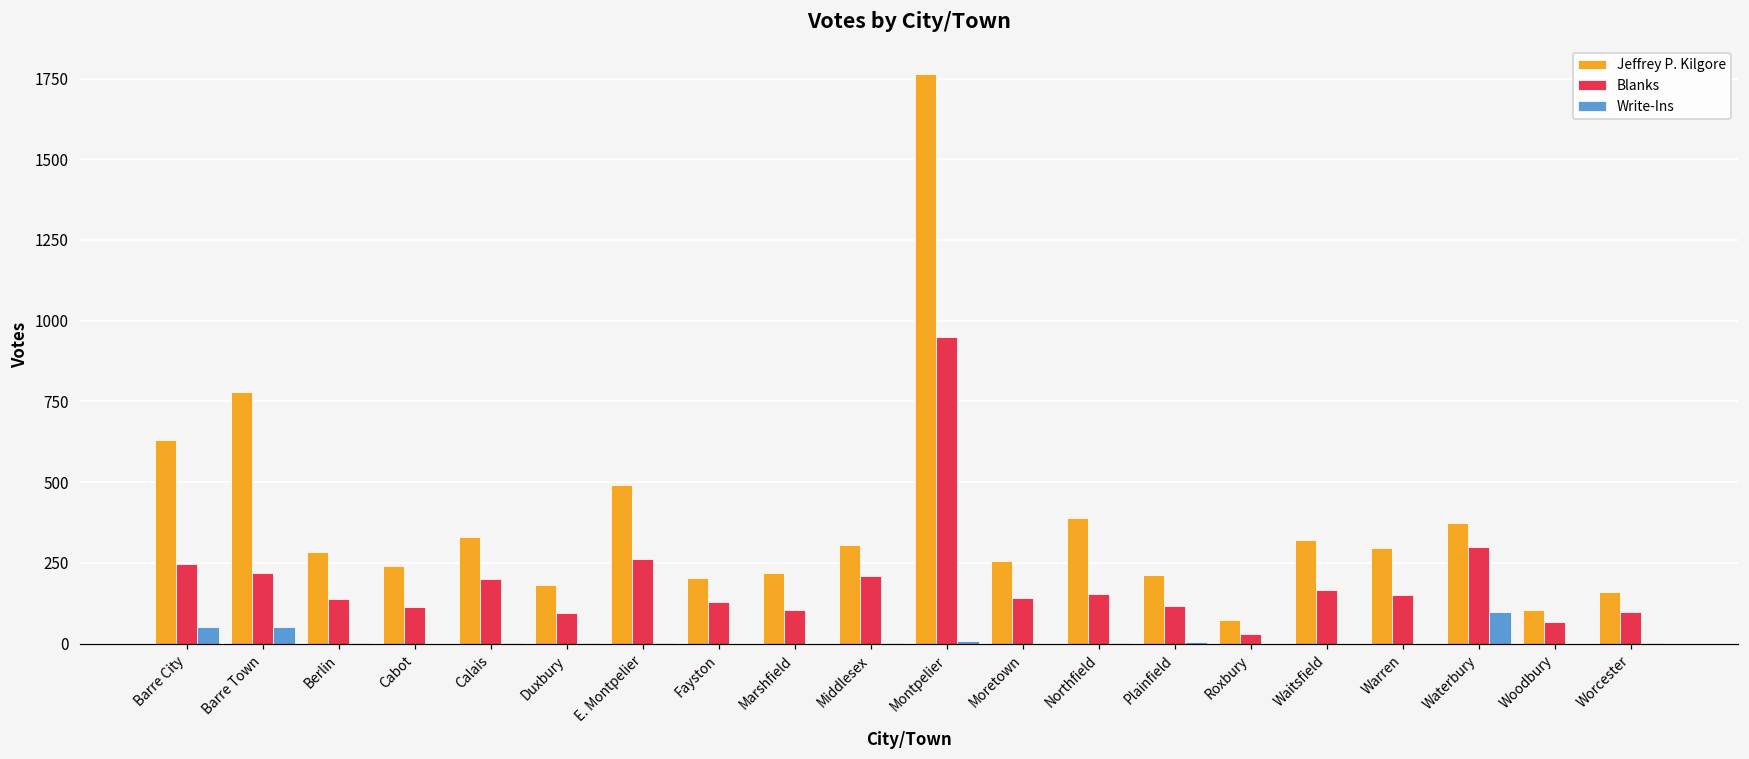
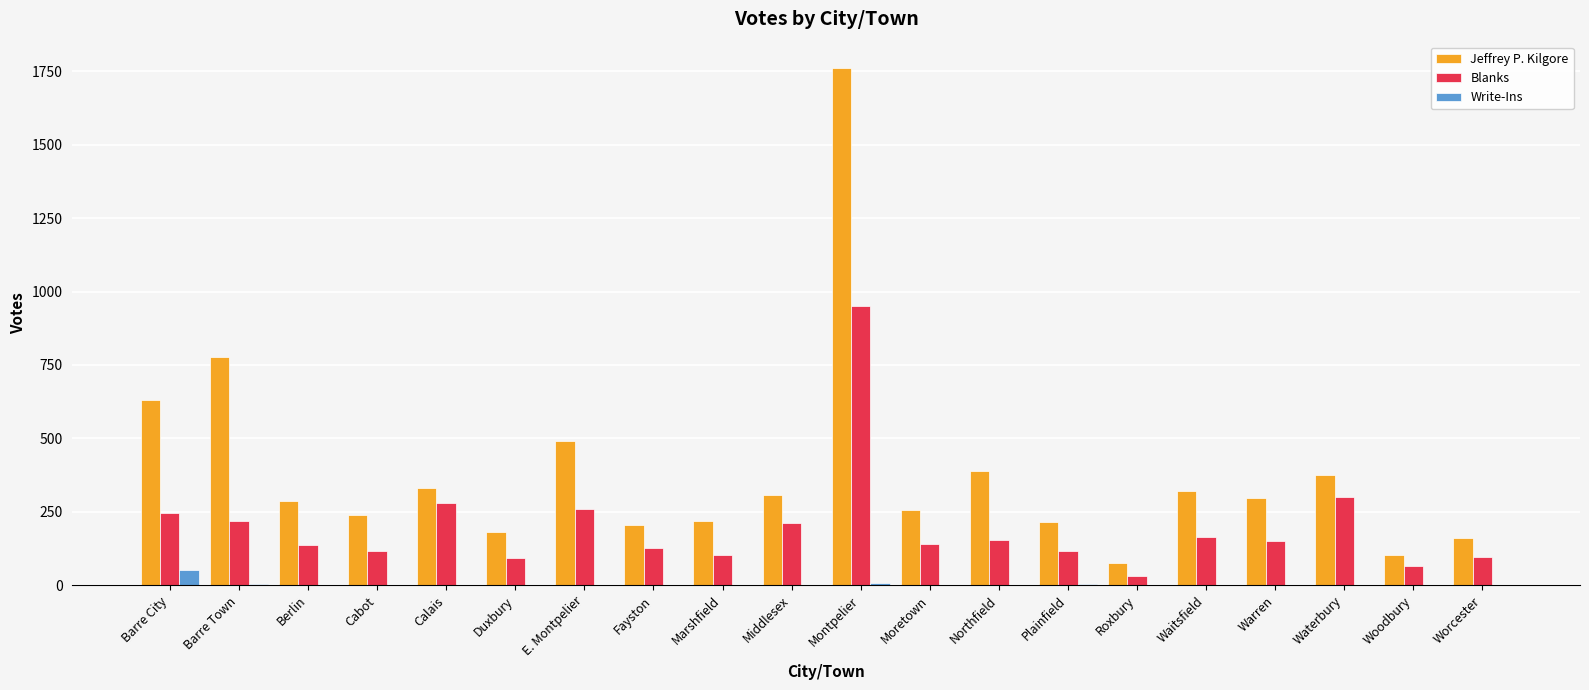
Write-Ins, Barre Town: 50 -> 0
Blanks, Calais: 200 -> 280
Write-Ins, Waterbury: 100 -> 0
